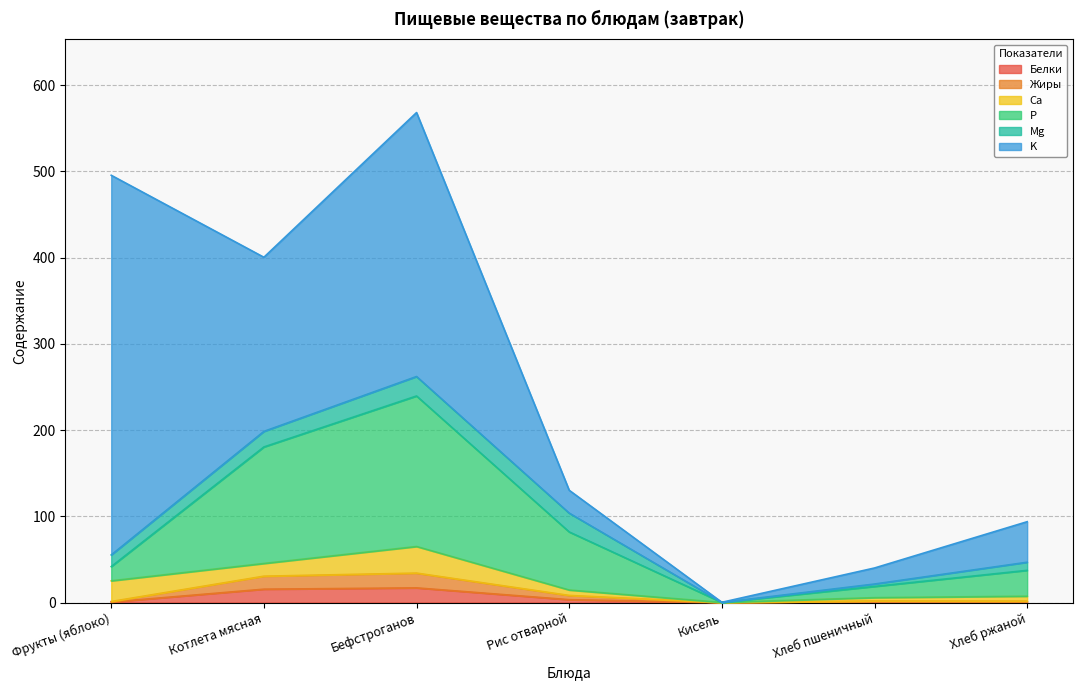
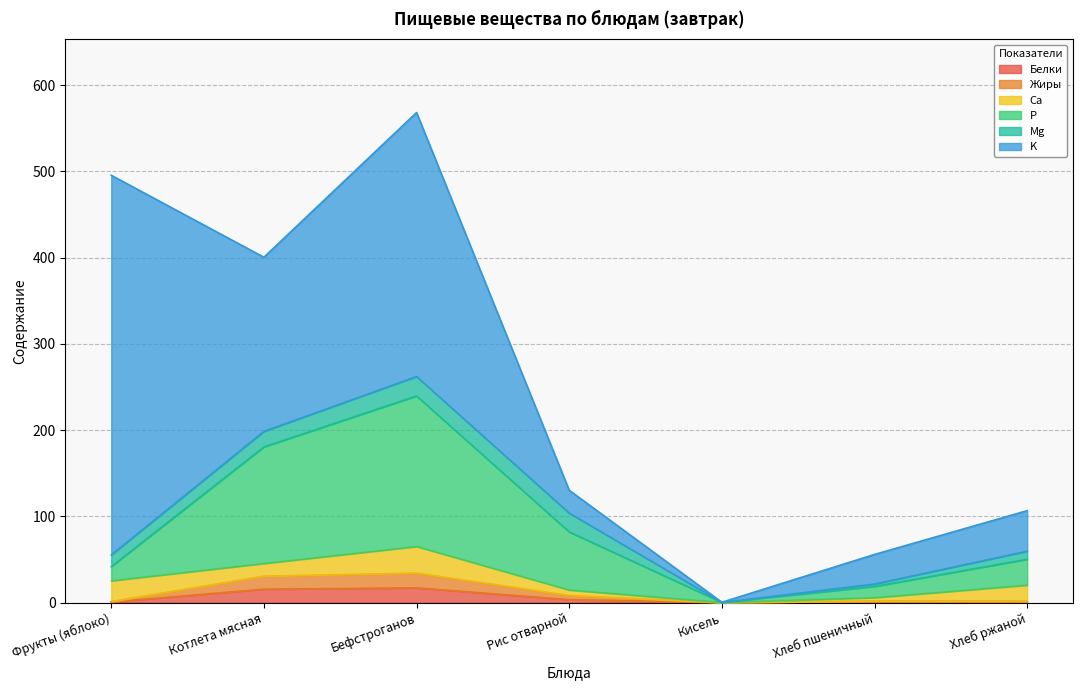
K, Хлеб пшеничный: 20 -> 30
Ca, Хлеб ржаной: 10 -> 20
